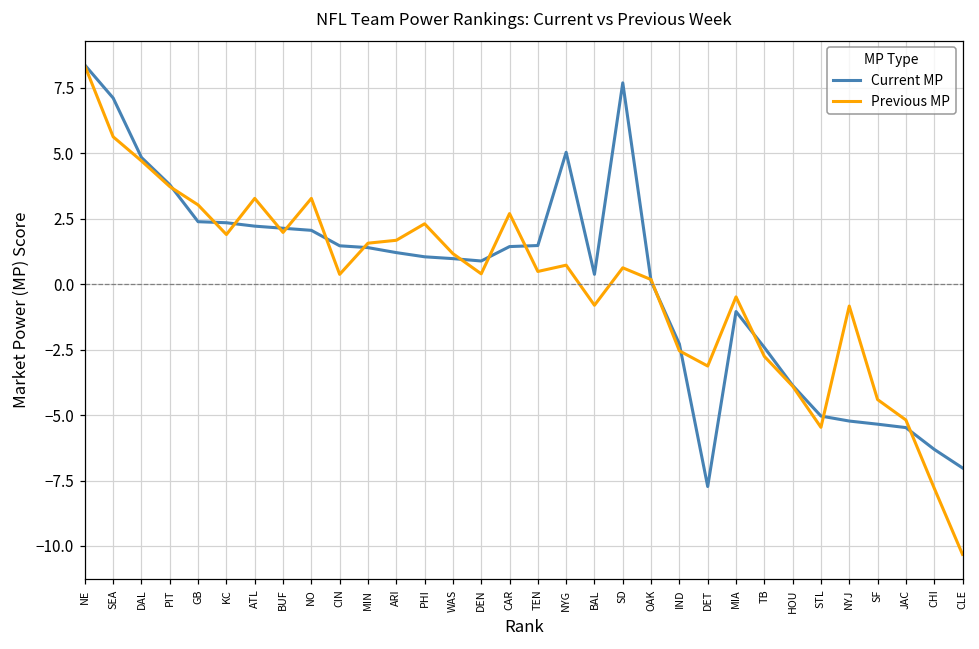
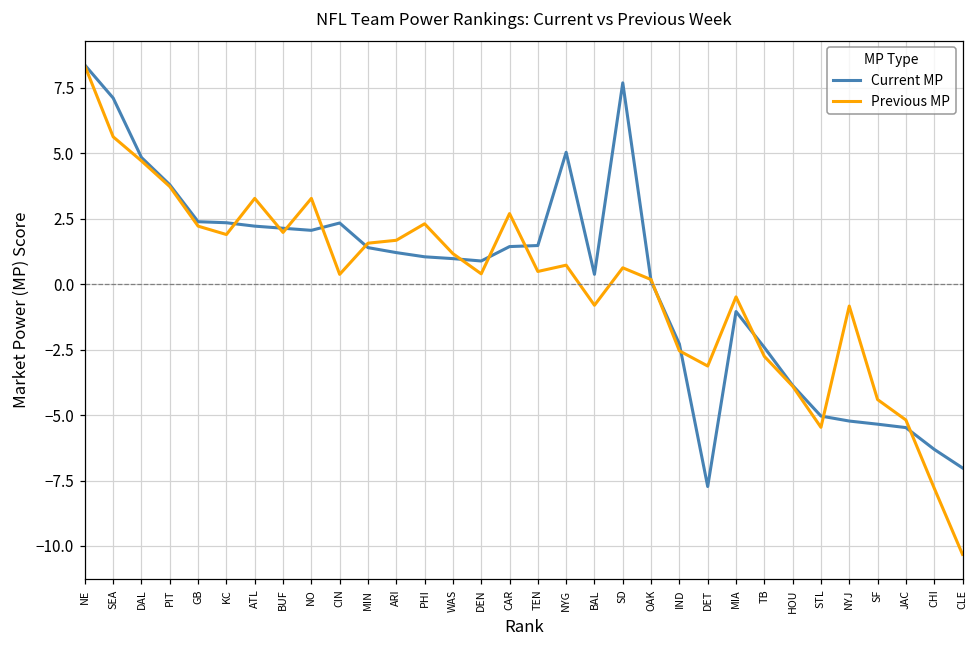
Previous MP, GB: 3.0 -> 2.2
Current MP, CIN: 1.5 -> 2.3
